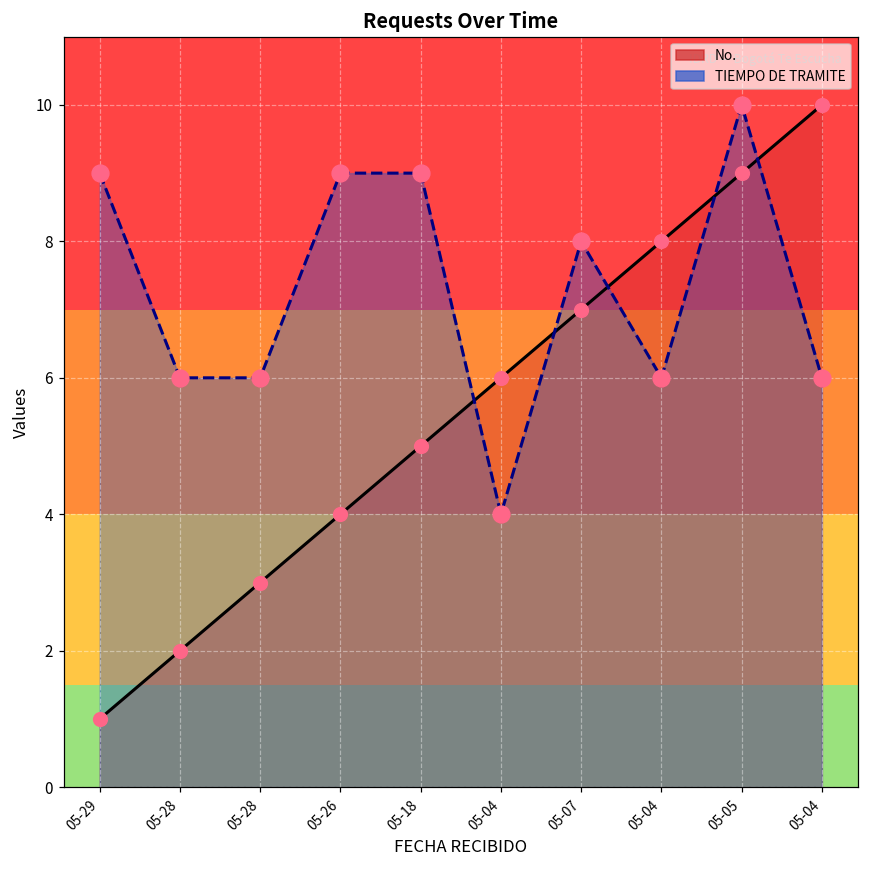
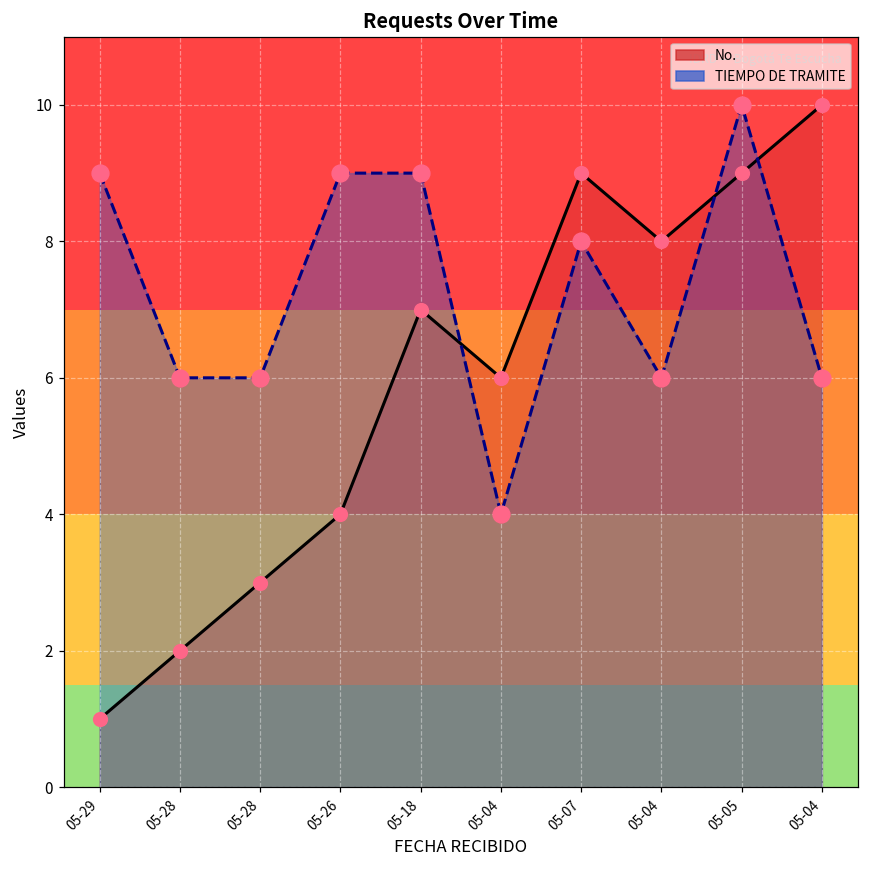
No., 05-18: 5 -> 7
No., 05-07: 7 -> 9
